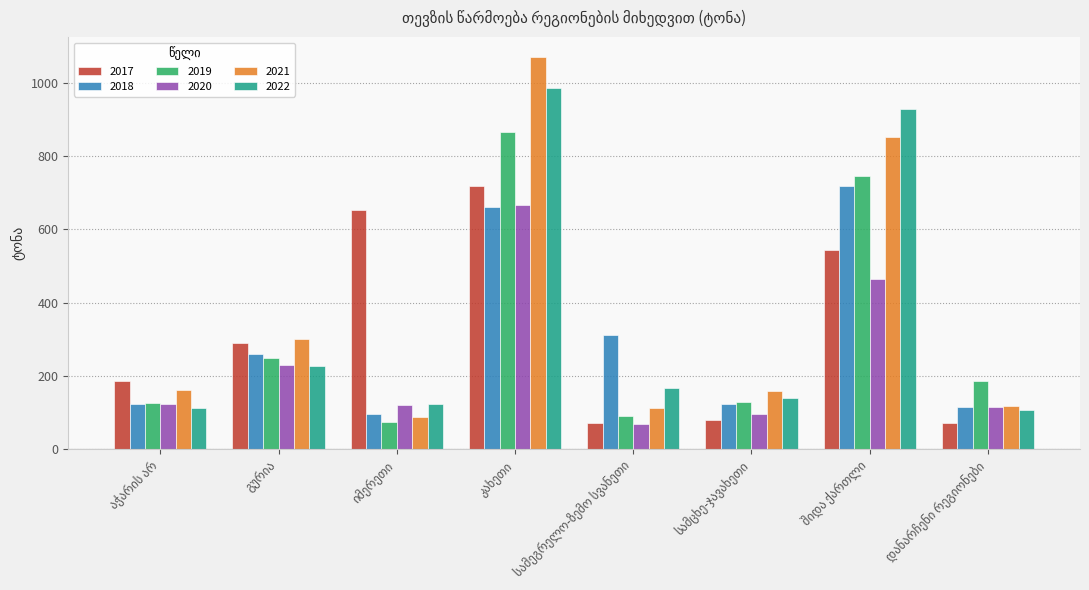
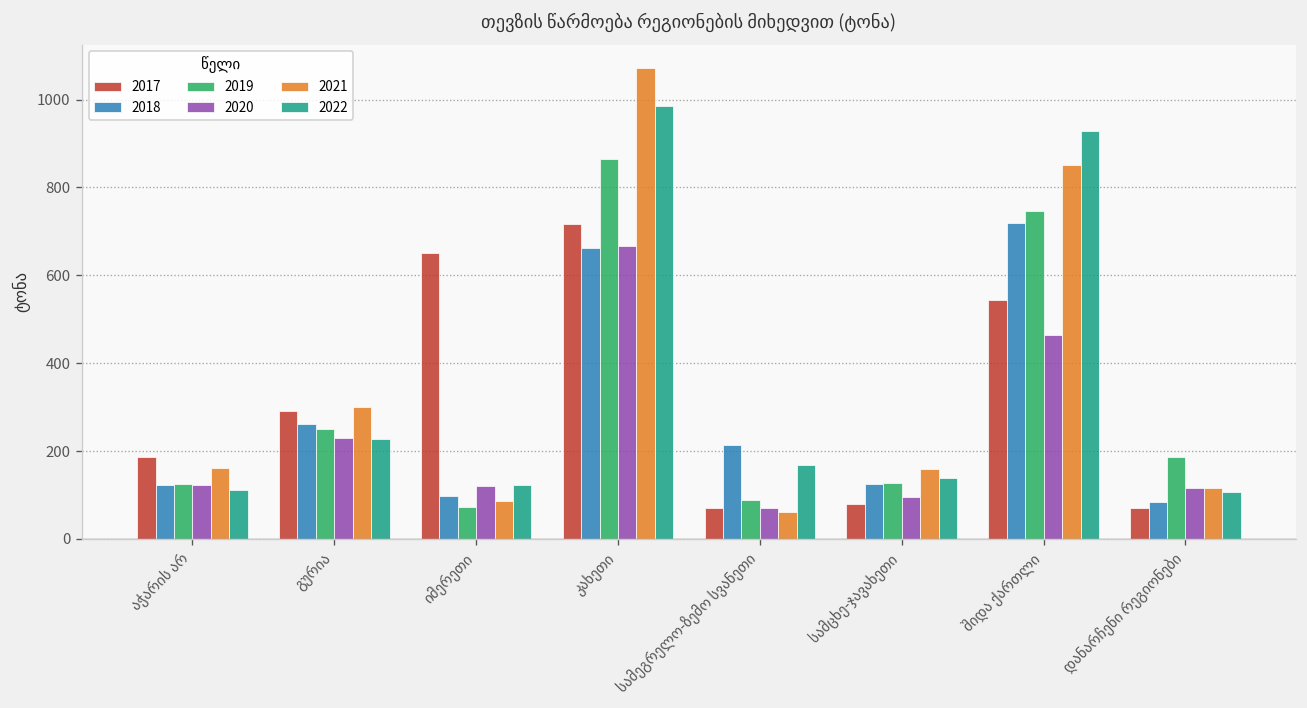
2018, სამეგრელო-ზემო სვანეთი: 310 -> 220
2021, სამეგრელო-ზემო სვანეთი: 110 -> 60
2018, დანარჩენი რეგიონები: 120 -> 80
